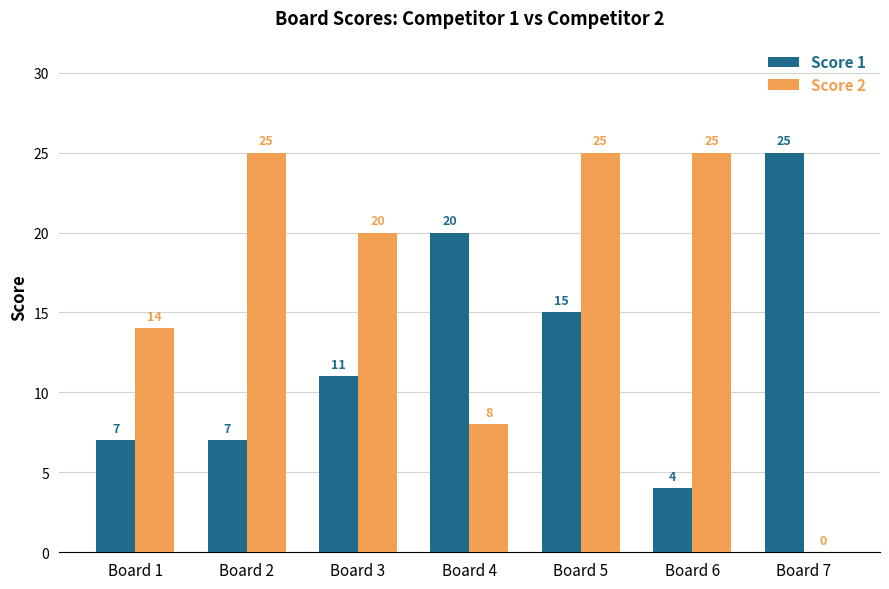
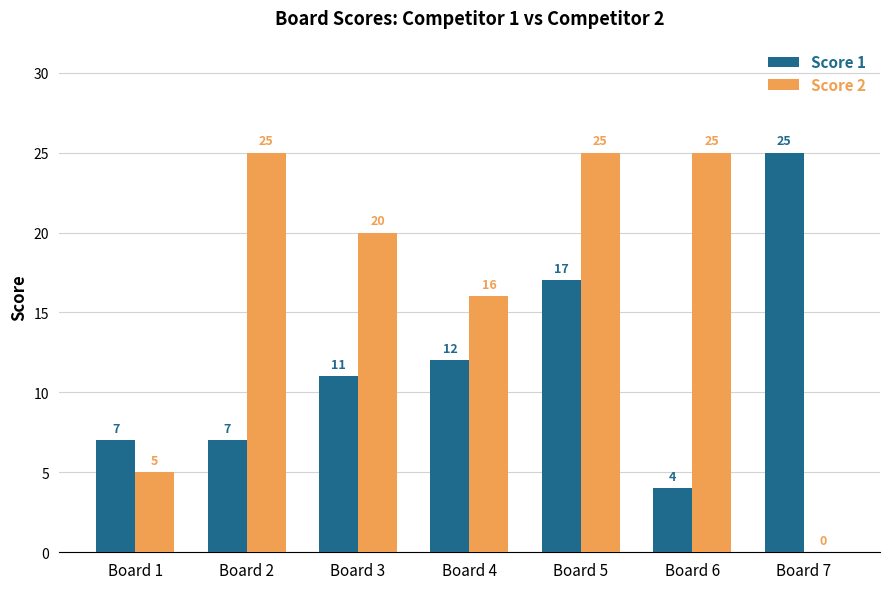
Score 2, Board 1: 14 -> 5
Score 1, Board 4: 20 -> 12
Score 2, Board 4: 8 -> 16
Score 1, Board 5: 15 -> 17
